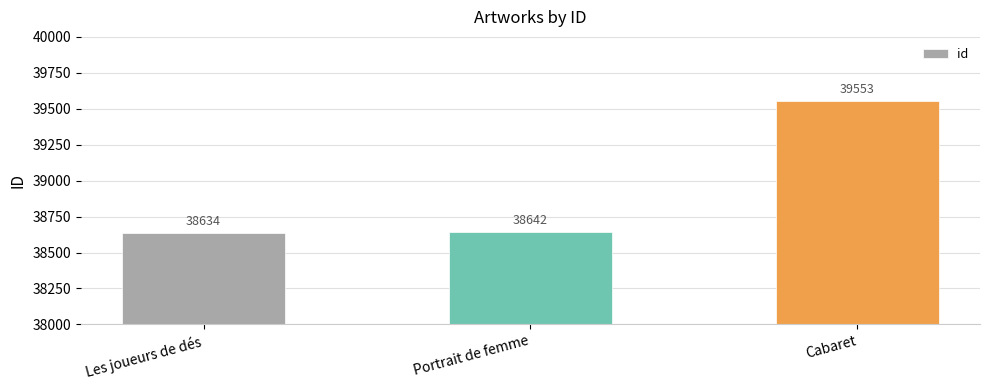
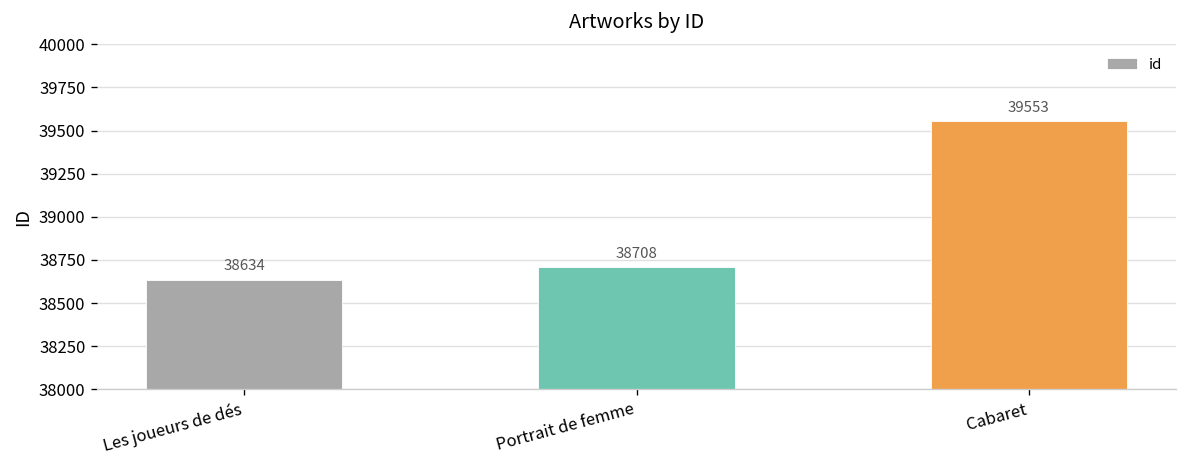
Portrait de femme: 38642 -> 38708
